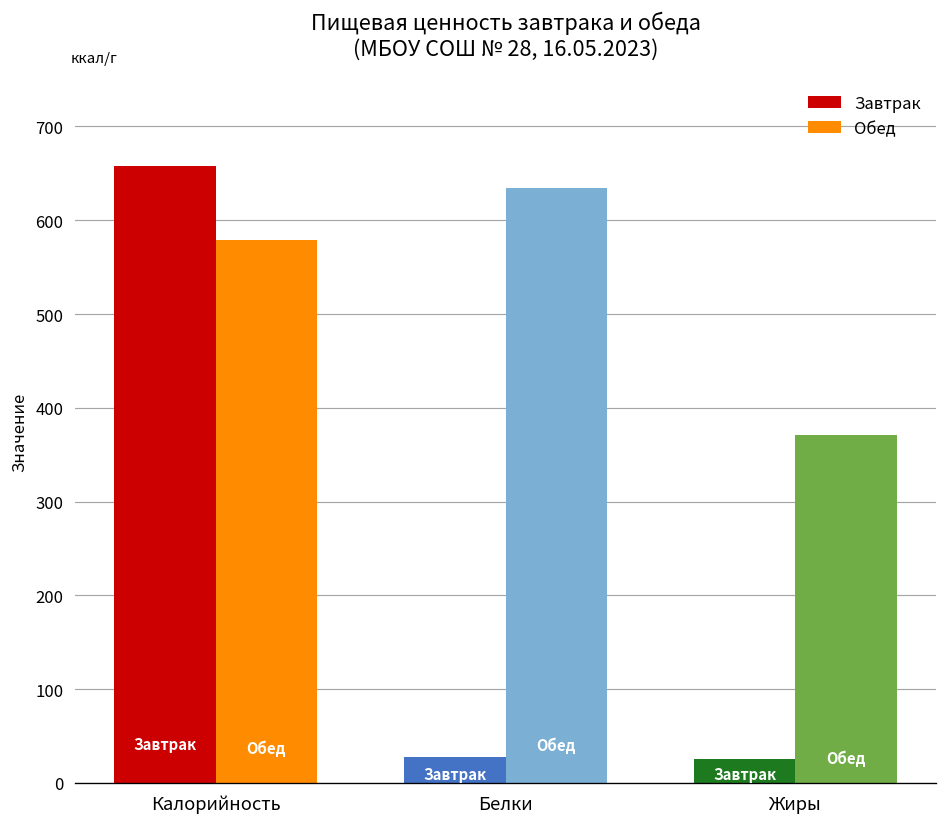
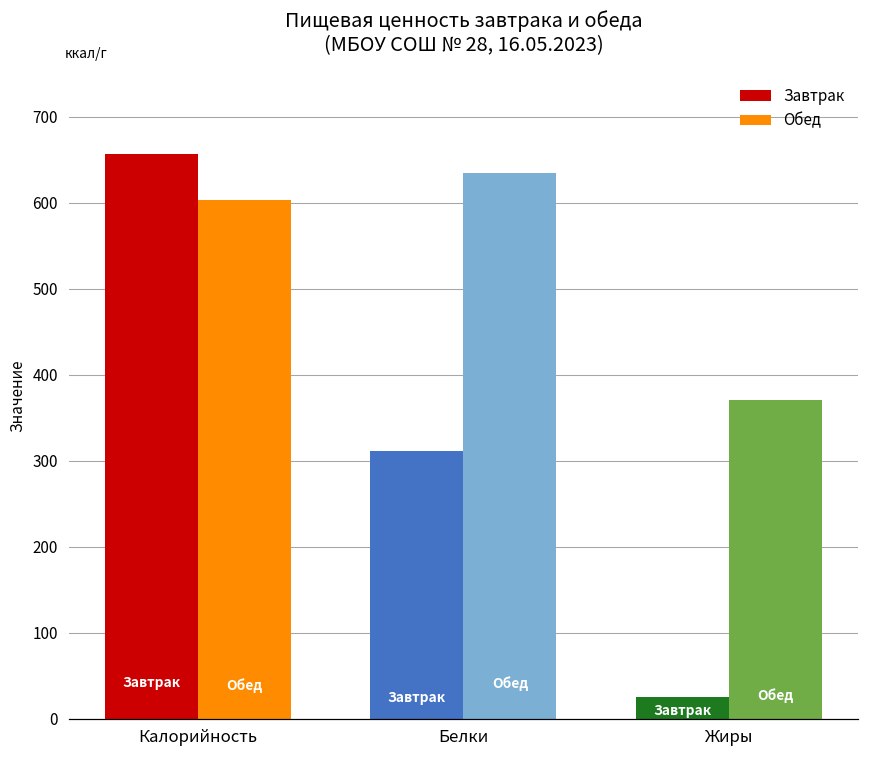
Обед, Калорийность: 580 -> 600
Завтрак, Белки: 30 -> 310
